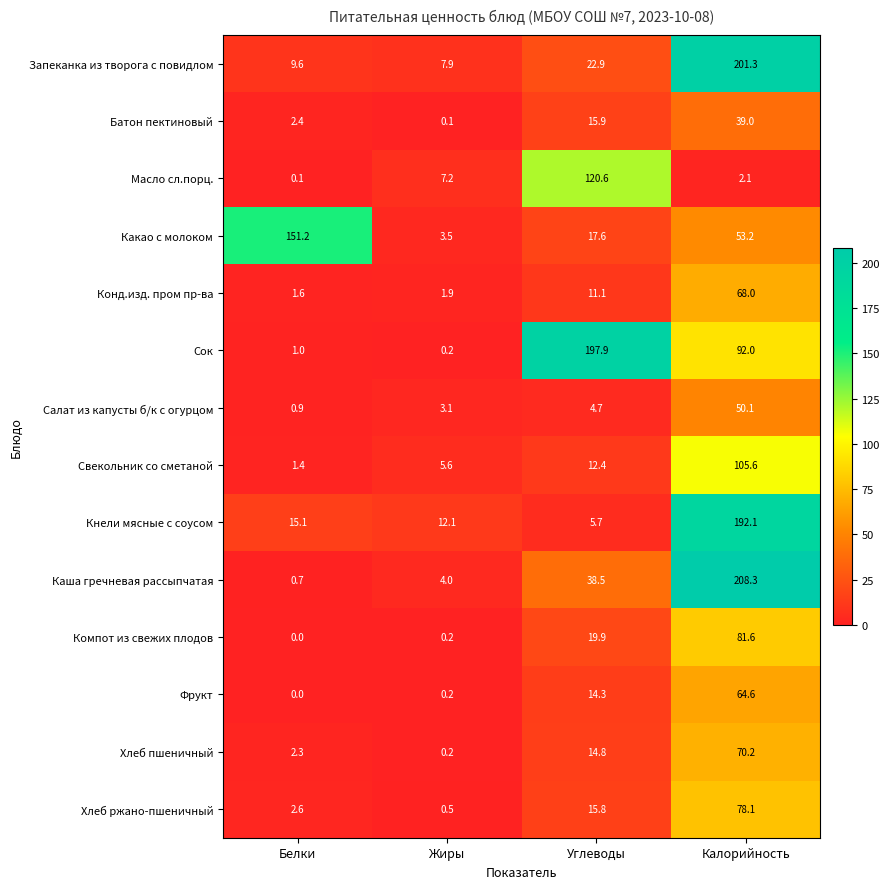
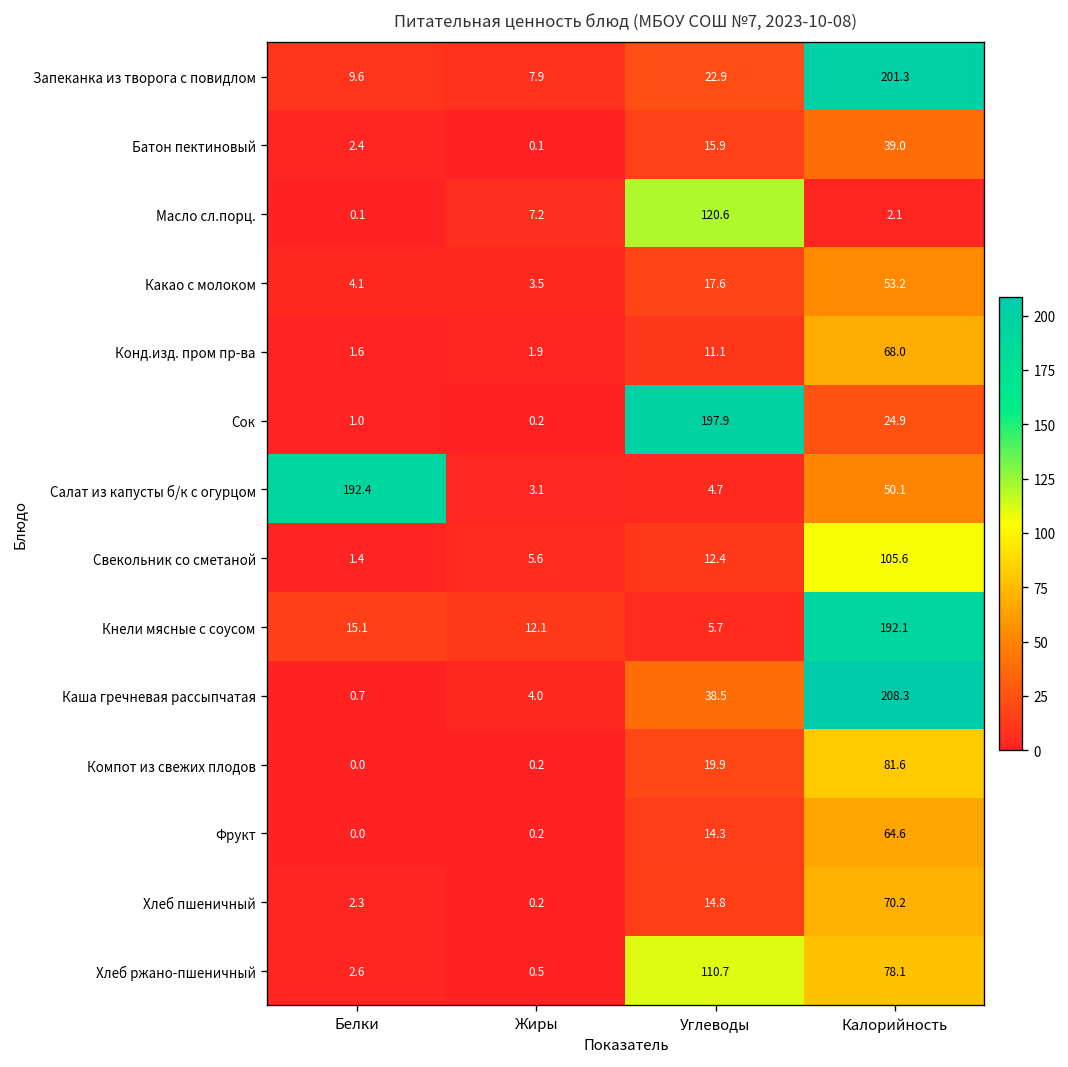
Какао с молоком, Белки: 151.2 -> 4.1
Сок, Калорийность: 92.0 -> 24.9
Салат из капусты б/к с огурцом, Белки: 0.9 -> 192.4
Хлеб ржано-пшеничный, Углеводы: 15.8 -> 110.7
